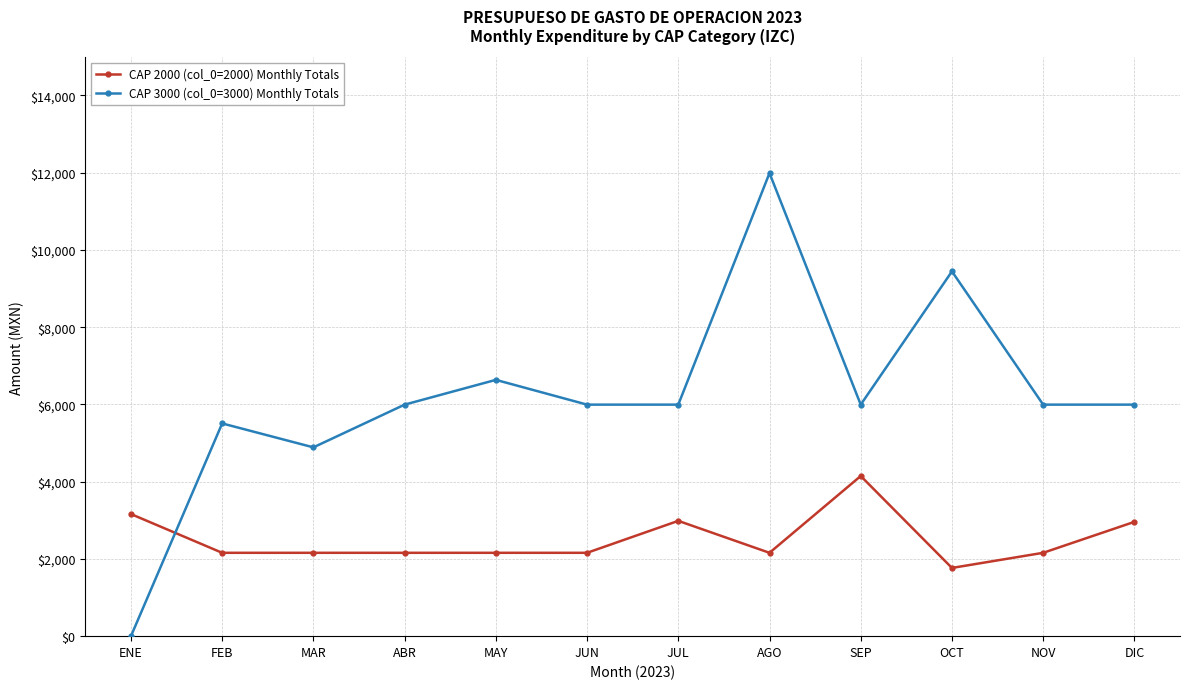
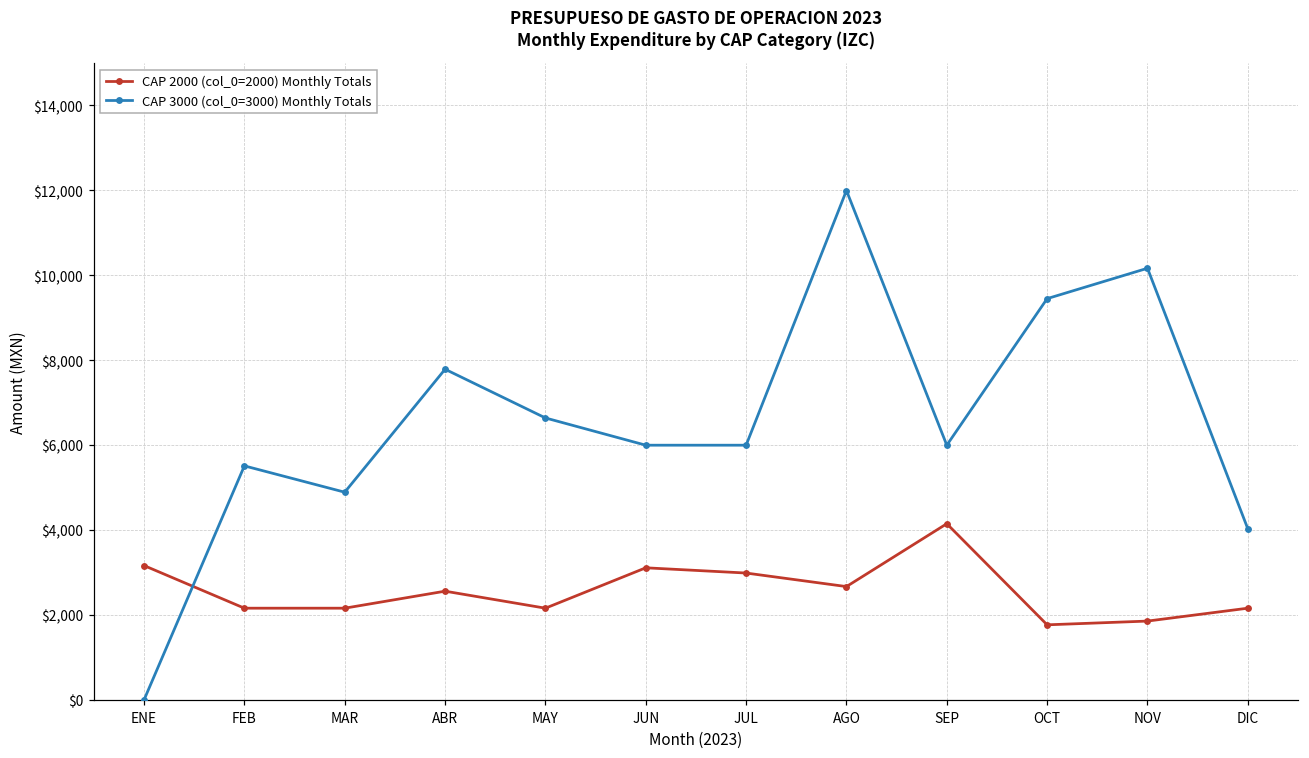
CAP 2000 (col_0=2000) Monthly Totals, ABR: $2,200 -> $2,600
CAP 3000 (col_0=3000) Monthly Totals, ABR: $6,000 -> $7,800
CAP 2000 (col_0=2000) Monthly Totals, JUN: $2,200 -> $3,100
CAP 2000 (col_0=2000) Monthly Totals, AGO: $2,200 -> $2,700
CAP 2000 (col_0=2000) Monthly Totals, NOV: $2,200 -> $1,900
CAP 3000 (col_0=3000) Monthly Totals, NOV: $6,000 -> $10,200
CAP 2000 (col_0=2000) Monthly Totals, DIC: $3,000 -> $2,200
CAP 3000 (col_0=3000) Monthly Totals, DIC: $6,000 -> $4,000
